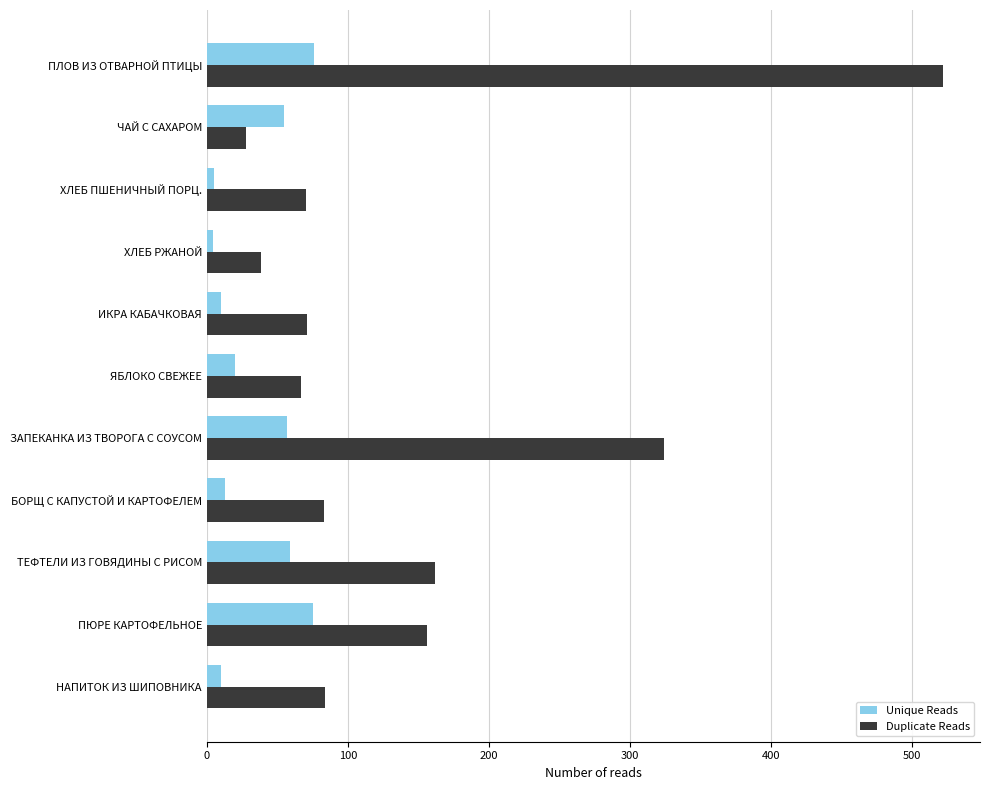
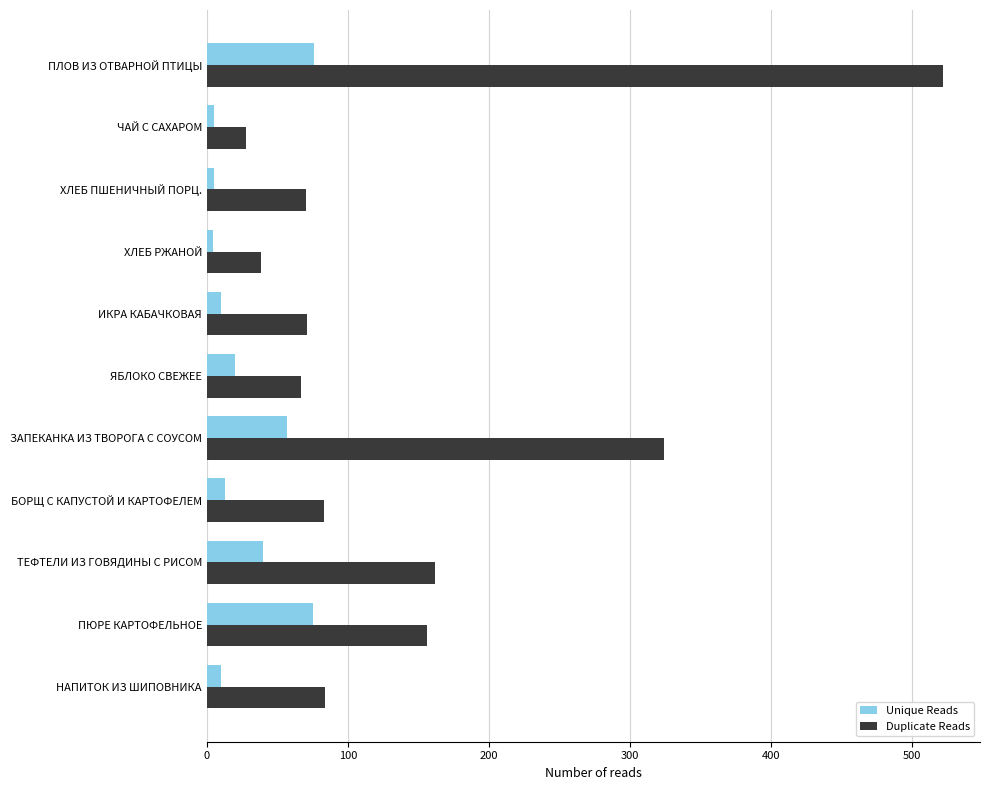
Unique Reads, ЧАЙ С САХАРОМ: 55 -> 5
Unique Reads, ТЕФТЕЛИ ИЗ ГОВЯДИНЫ С РИСОМ: 59 -> 40
